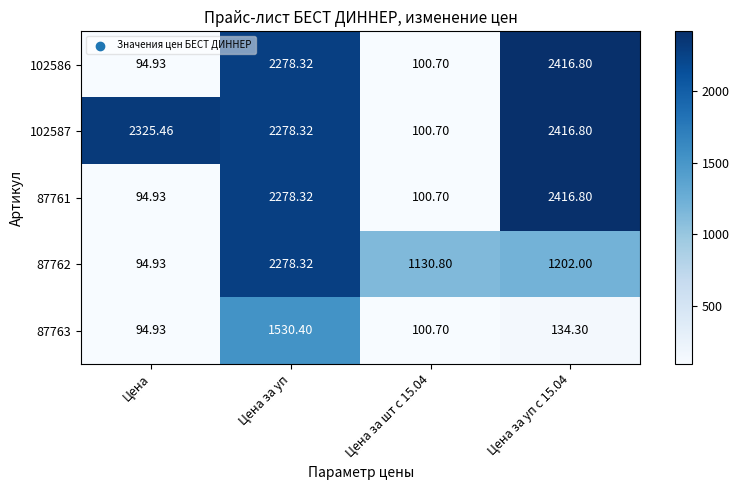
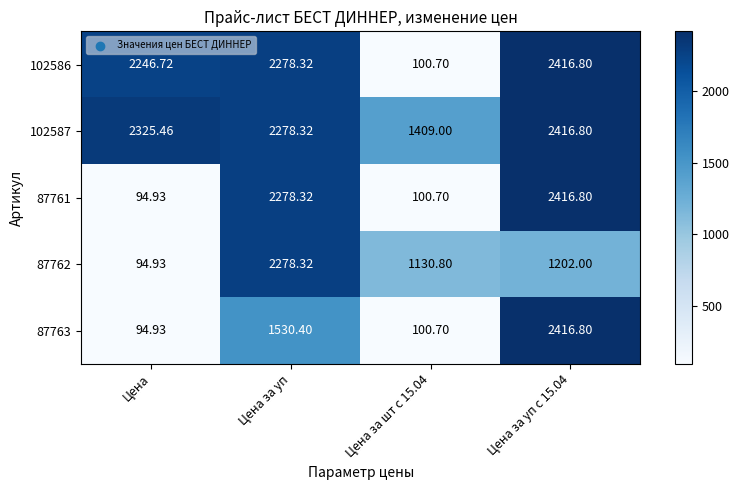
102586, Цена: 94.93 -> 2246.72
102587, Цена за шт с 15.04: 100.70 -> 1409.00
87763, Цена за уп с 15.04: 134.30 -> 2416.80
